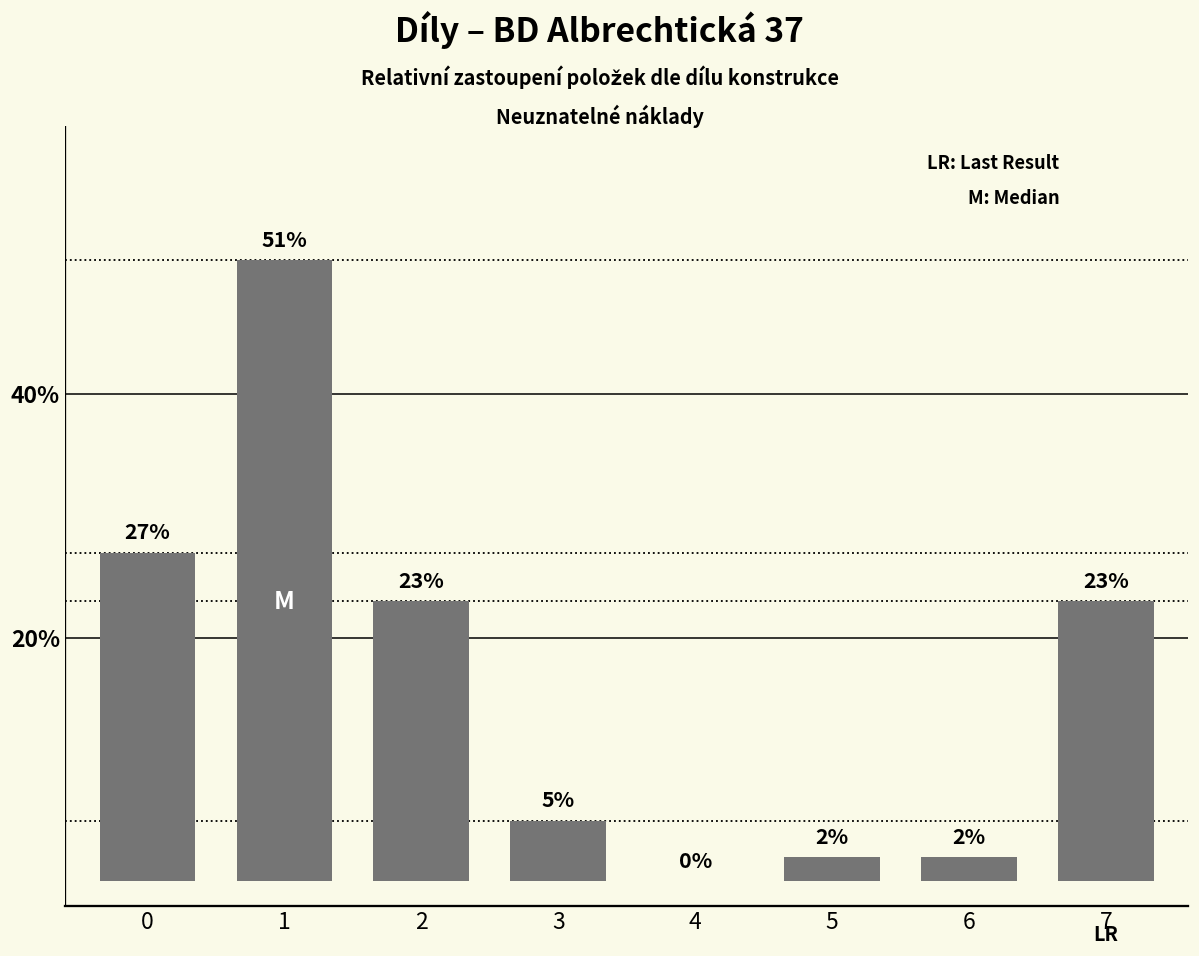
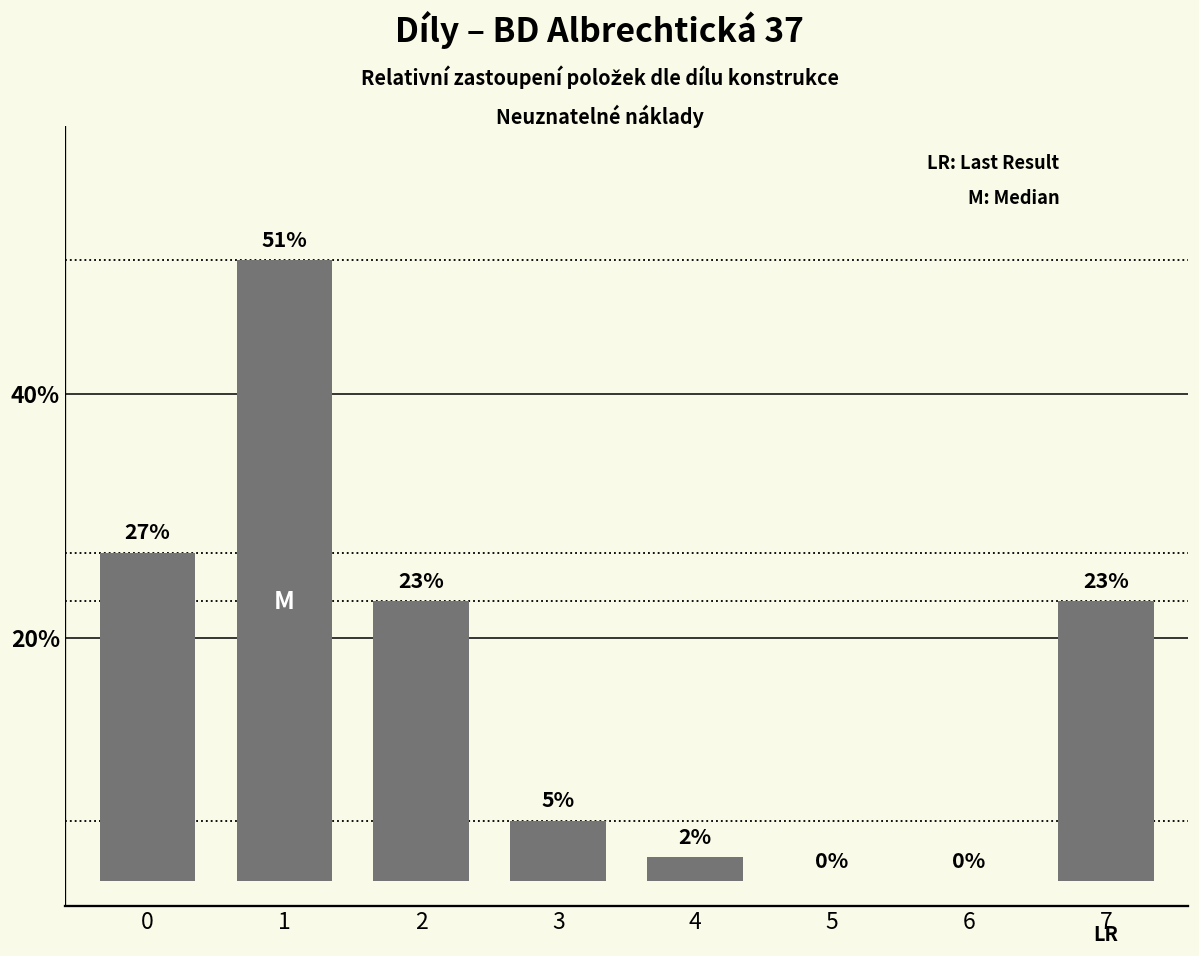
4: 0% -> 2%
5: 2% -> 0%
6: 2% -> 0%
